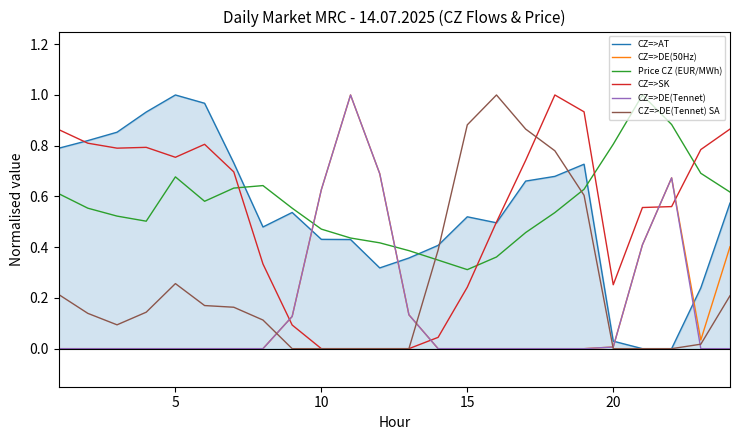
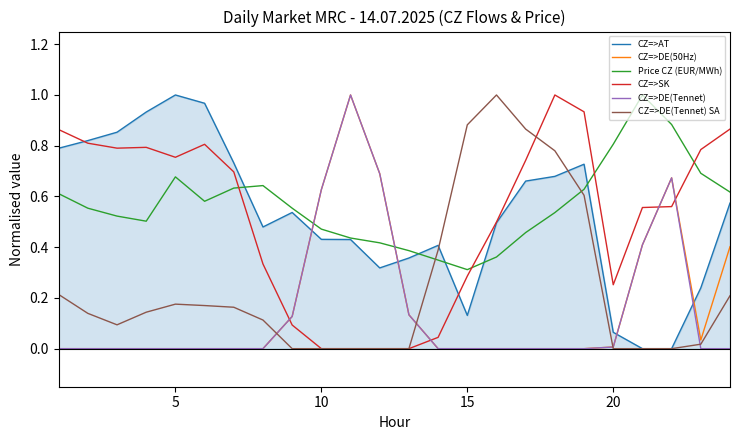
CZ=>DE(Tennet) SA, 5: 0.26 -> 0.18
CZ=>AT, 15: 0.52 -> 0.13
CZ=>SK, 15: 0.24 -> 0.29
CZ=>AT, 20: 0.03 -> 0.06
